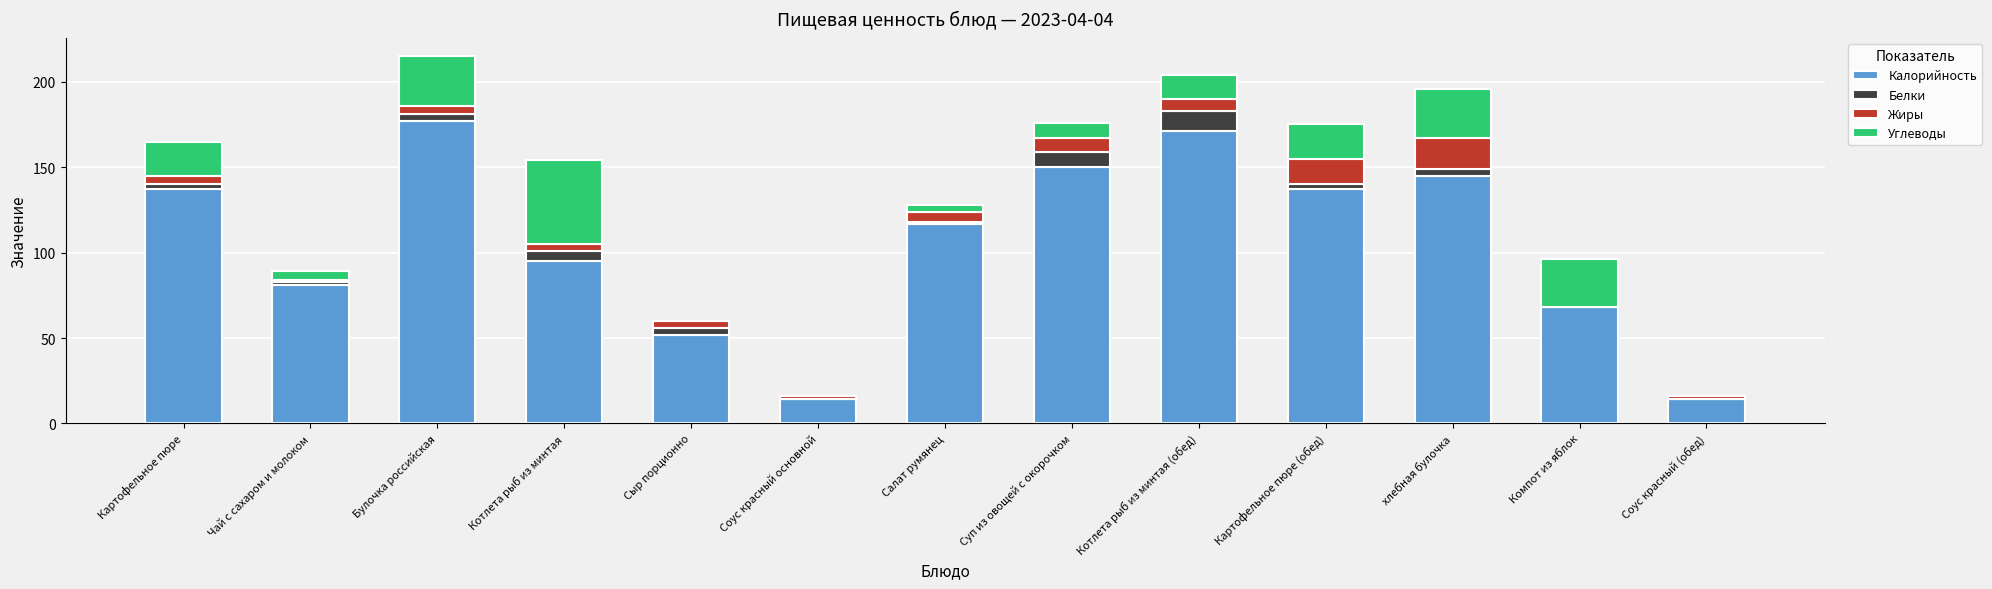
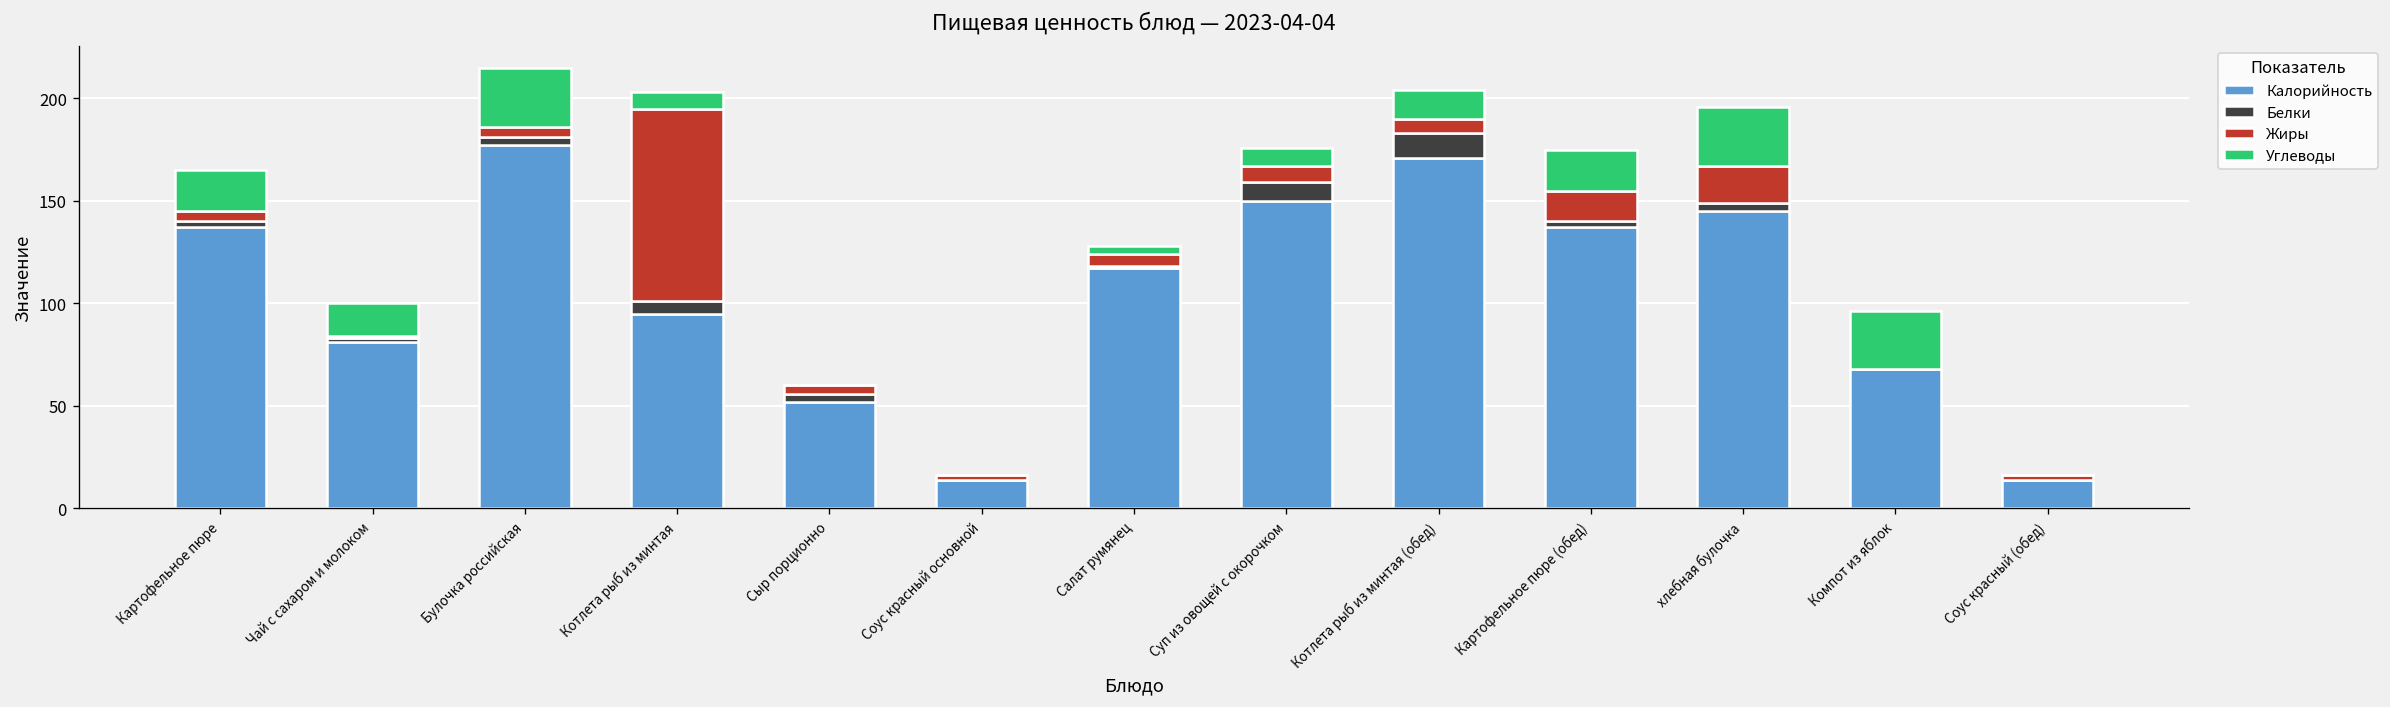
Углеводы, Чай с сахаром и молоком: 5 -> 16
Жиры, Котлета рыб из минтая: 4 -> 94
Углеводы, Котлета рыб из минтая: 49 -> 8
